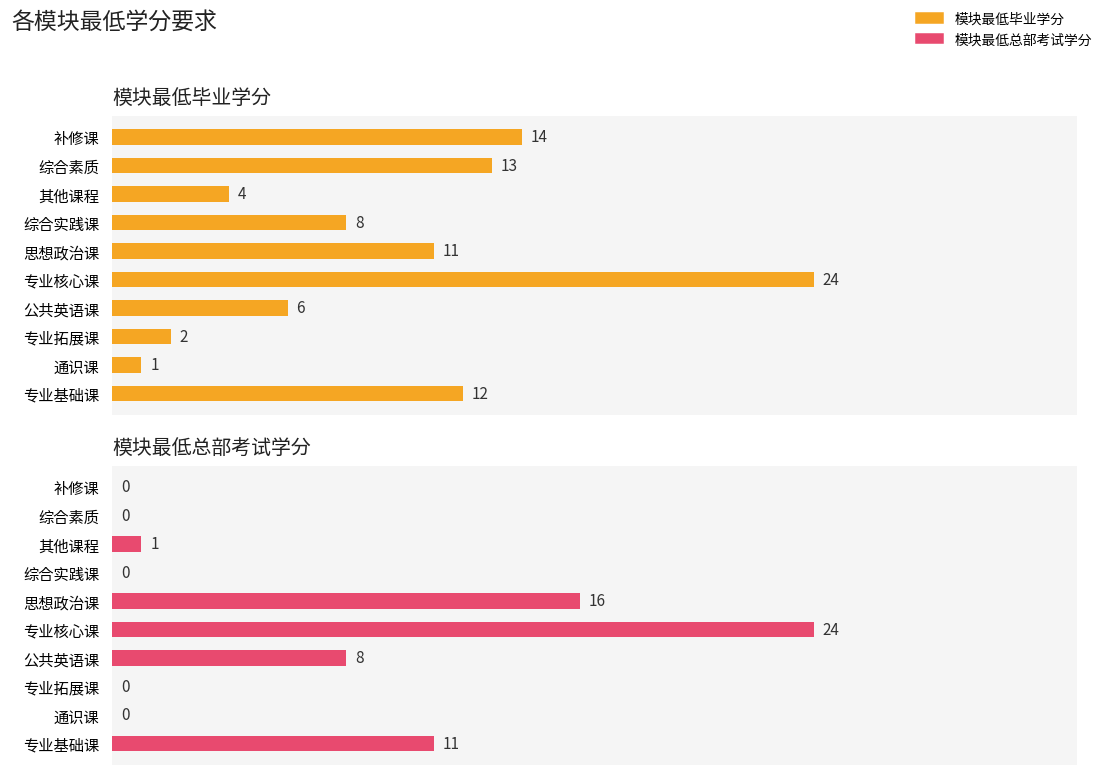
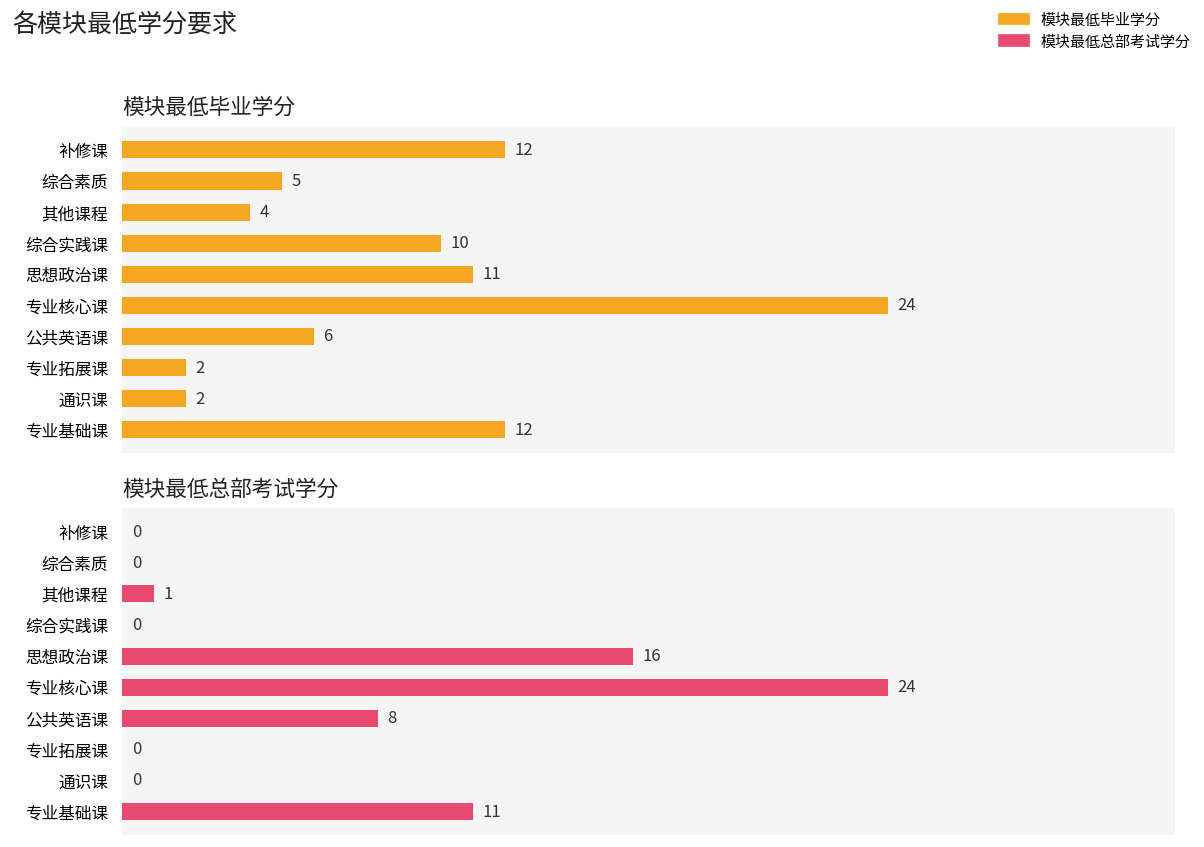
模块最低毕业学分, 补修课: 14 -> 12
模块最低毕业学分, 综合素质: 13 -> 5
模块最低毕业学分, 综合实践课: 8 -> 10
模块最低毕业学分, 通识课: 1 -> 2
